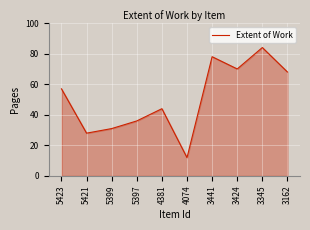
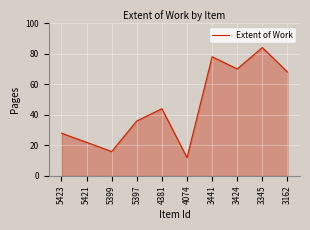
5423: 57 -> 28
5421: 28 -> 22
5399: 31 -> 16
